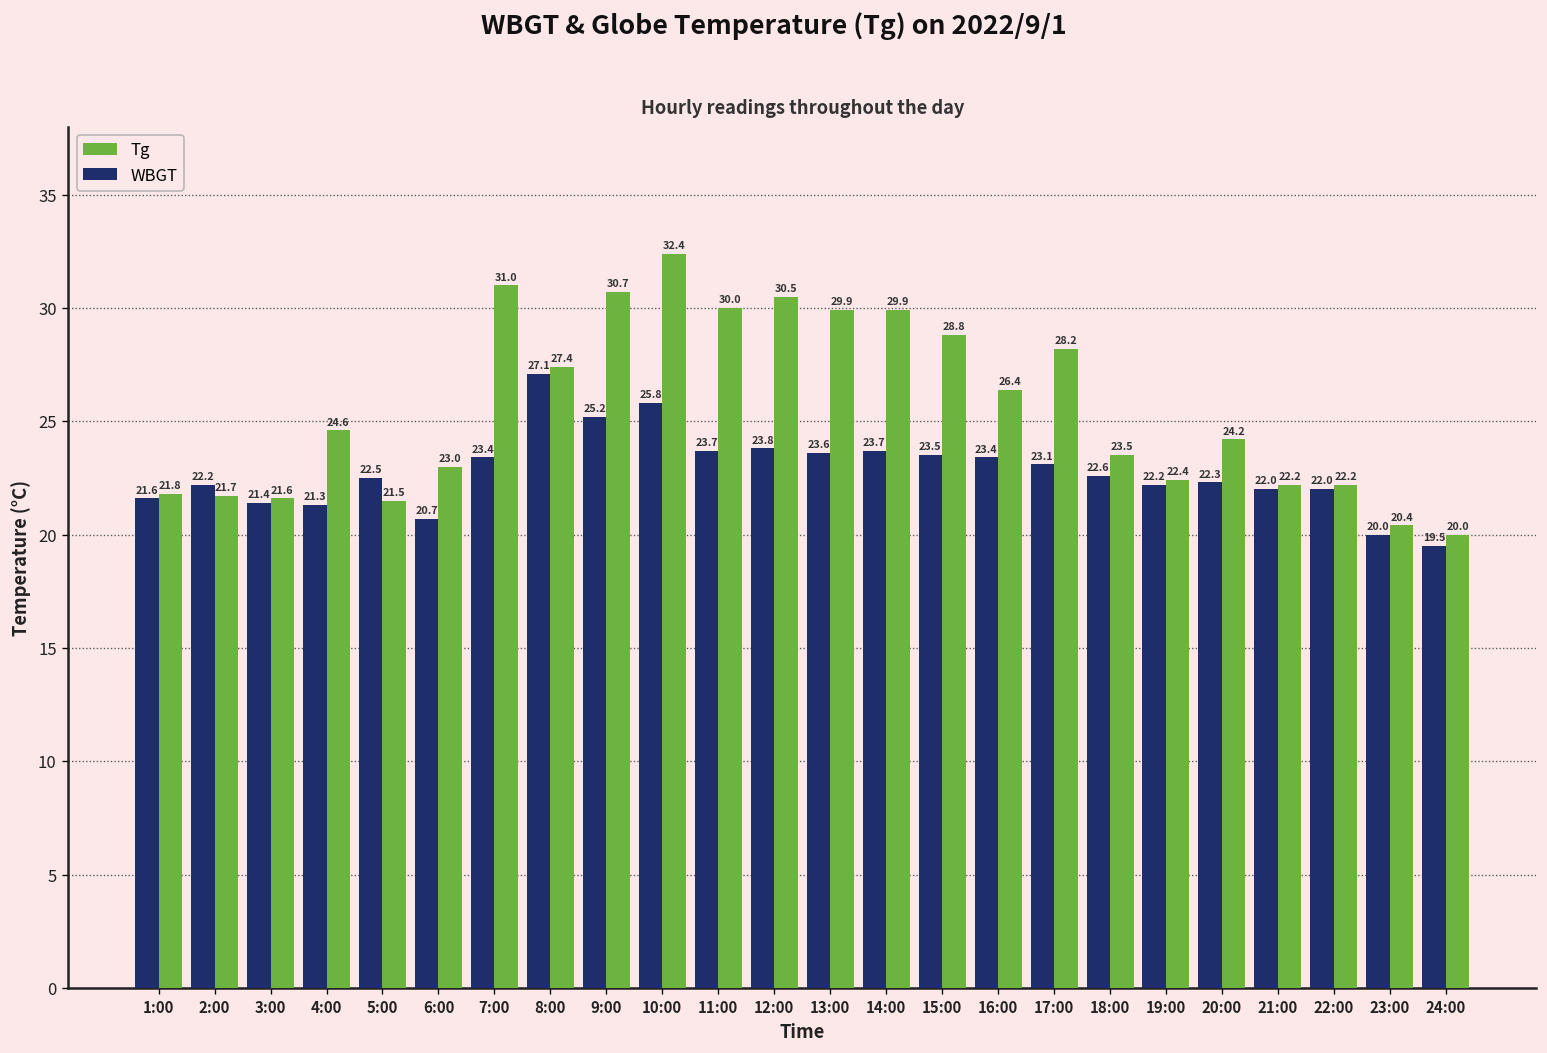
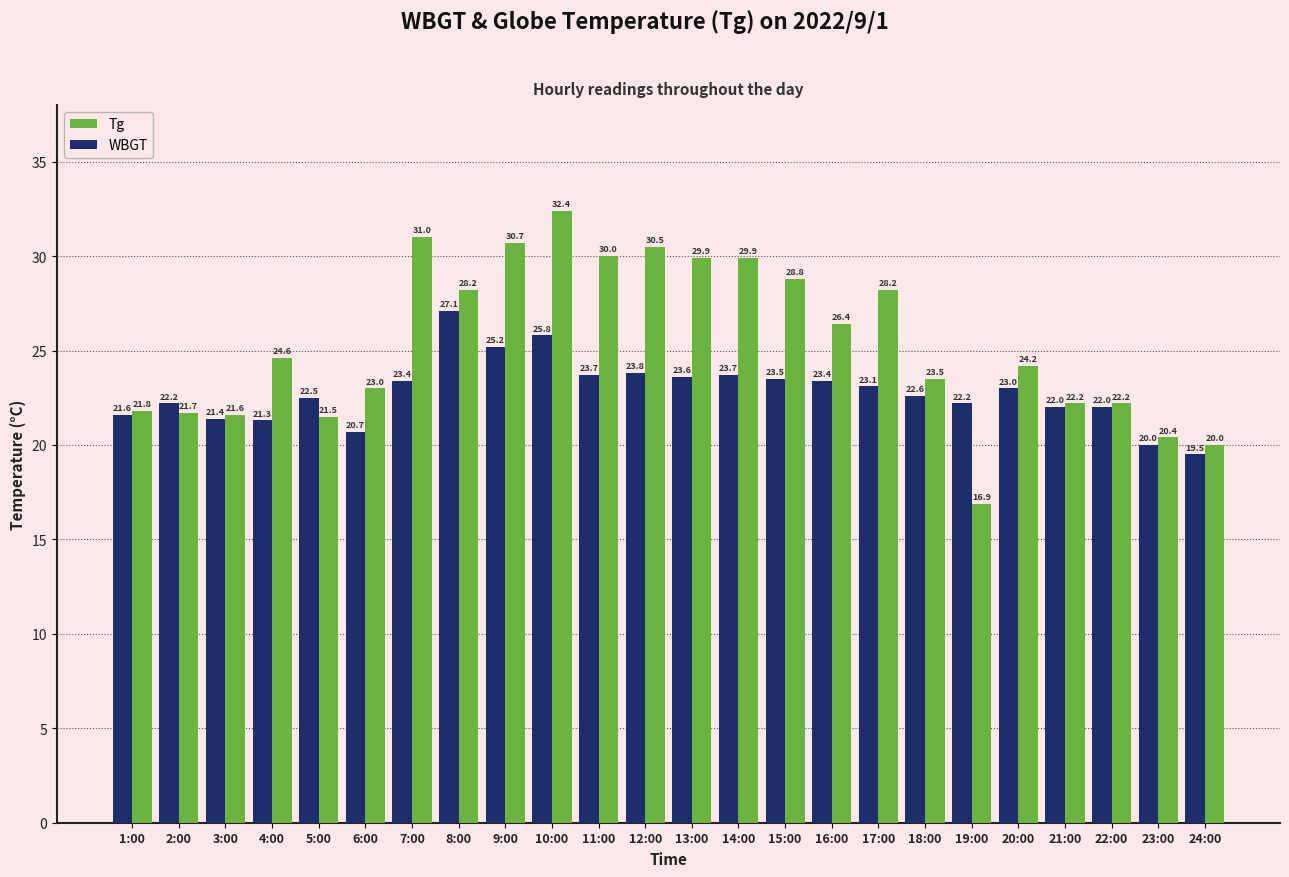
Tg, 8:00: 27.4 -> 28.2
Tg, 19:00: 22.4 -> 16.9
WBGT, 20:00: 22.3 -> 23.0
